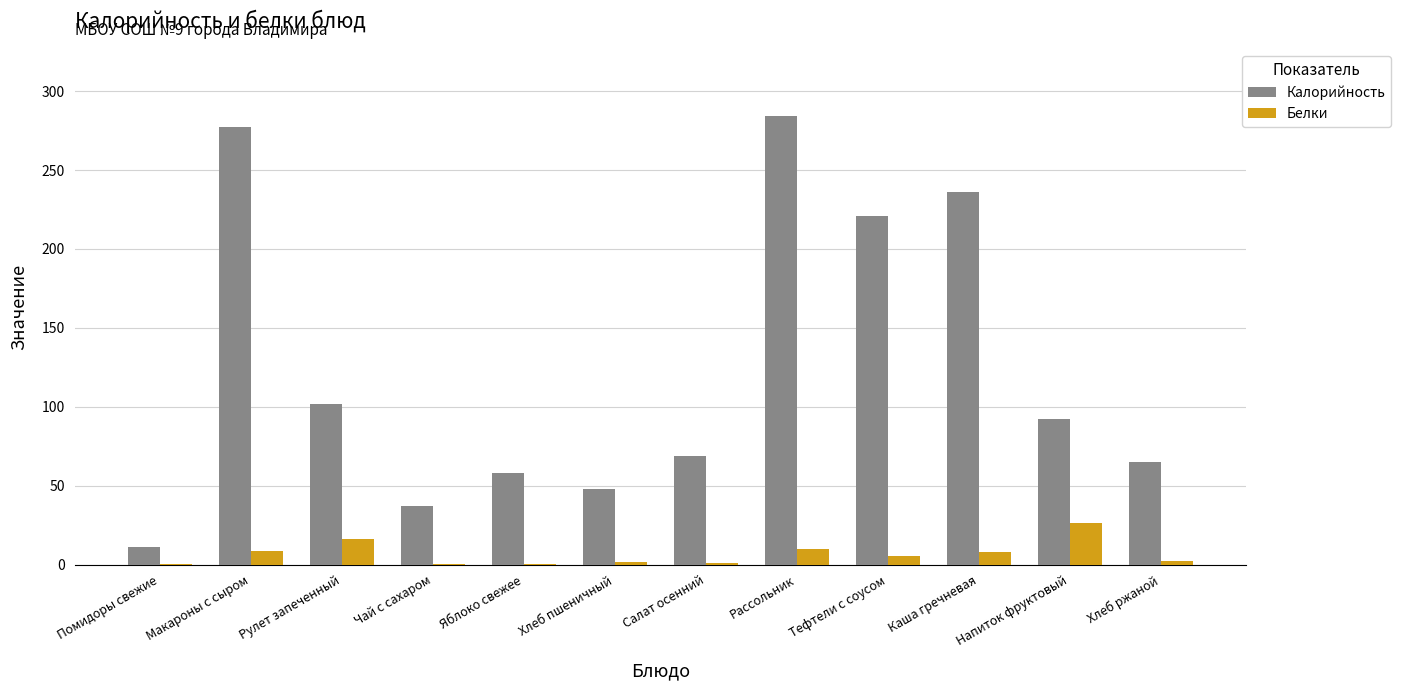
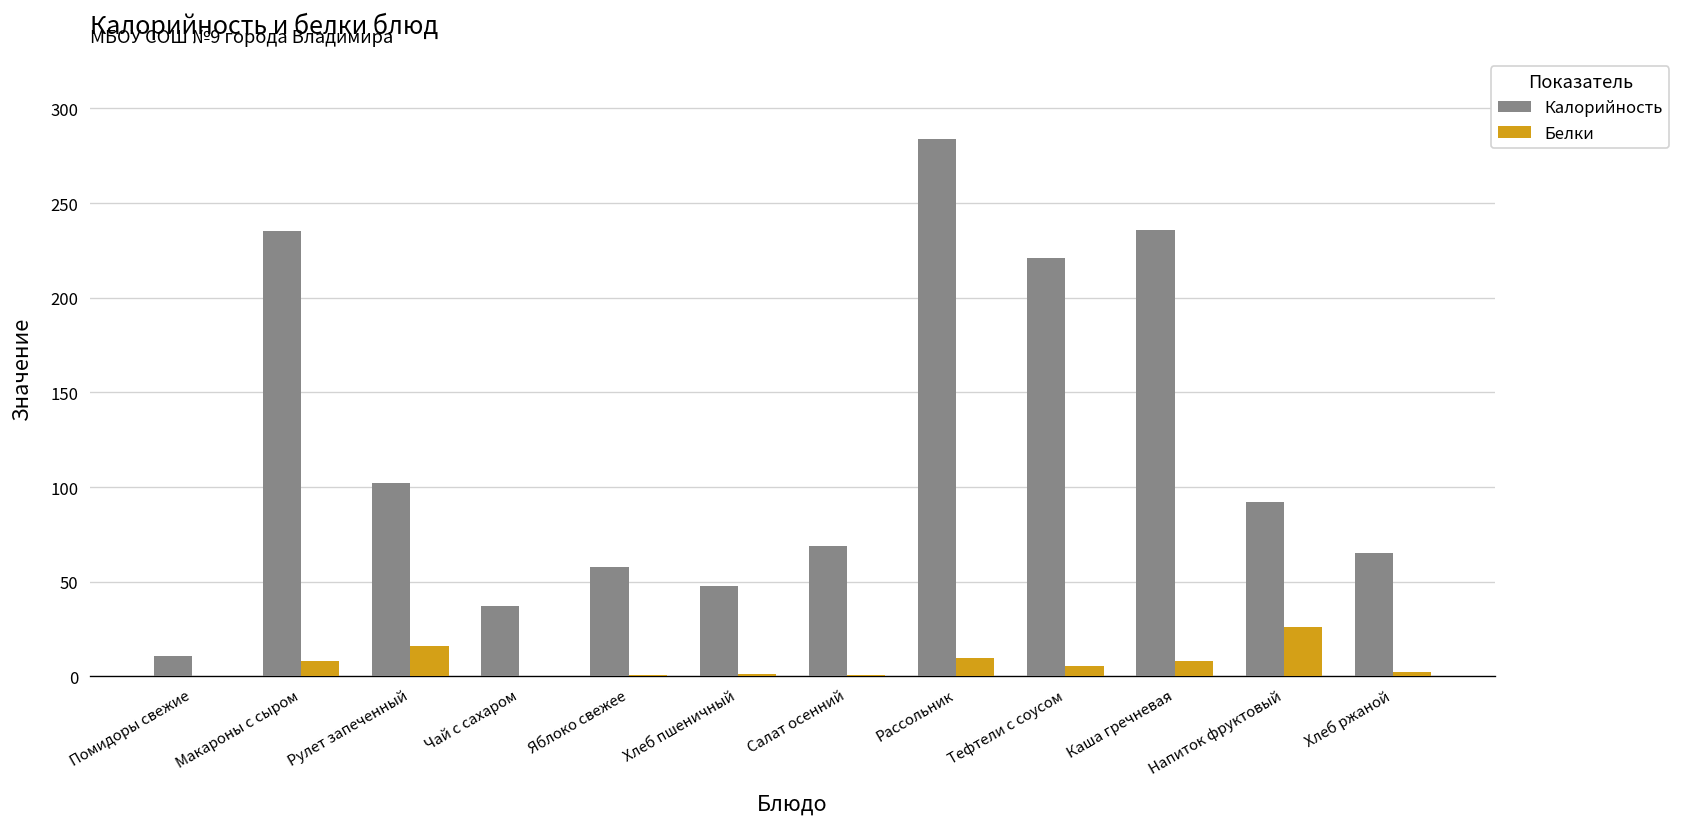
Калорийность, Макароны с сыром: 277 -> 235
